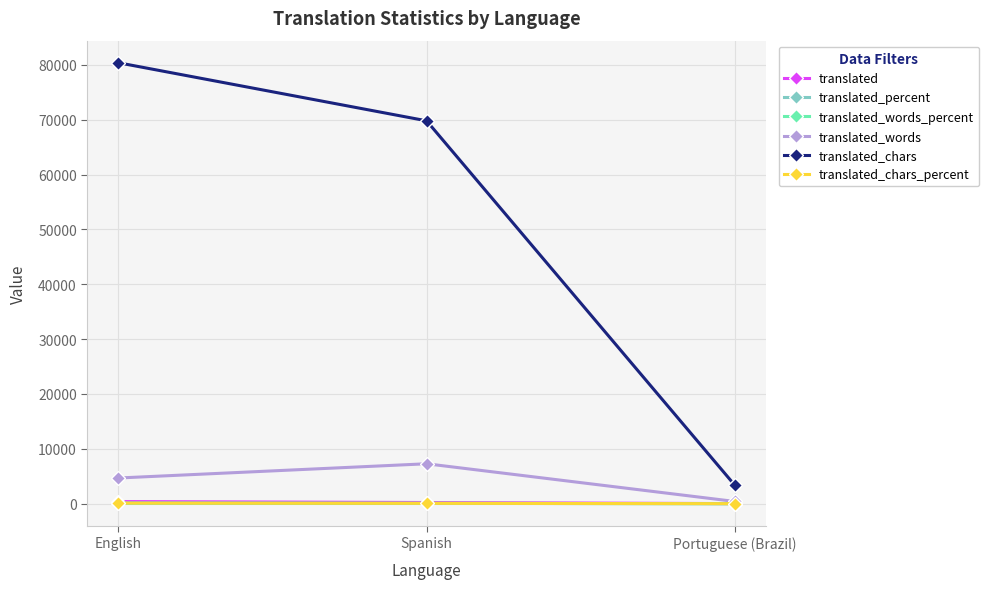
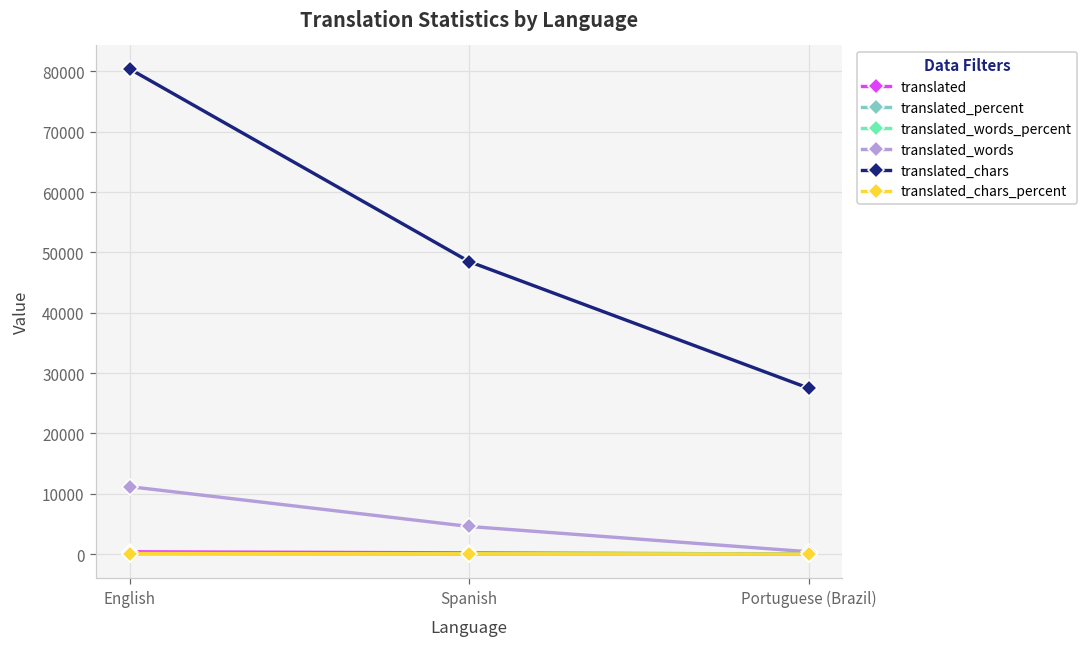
translated_words, English: 5000 -> 11000
translated_words, Spanish: 7000 -> 5000
translated_chars, Spanish: 70000 -> 48000
translated_chars, Portuguese (Brazil): 3000 -> 28000
